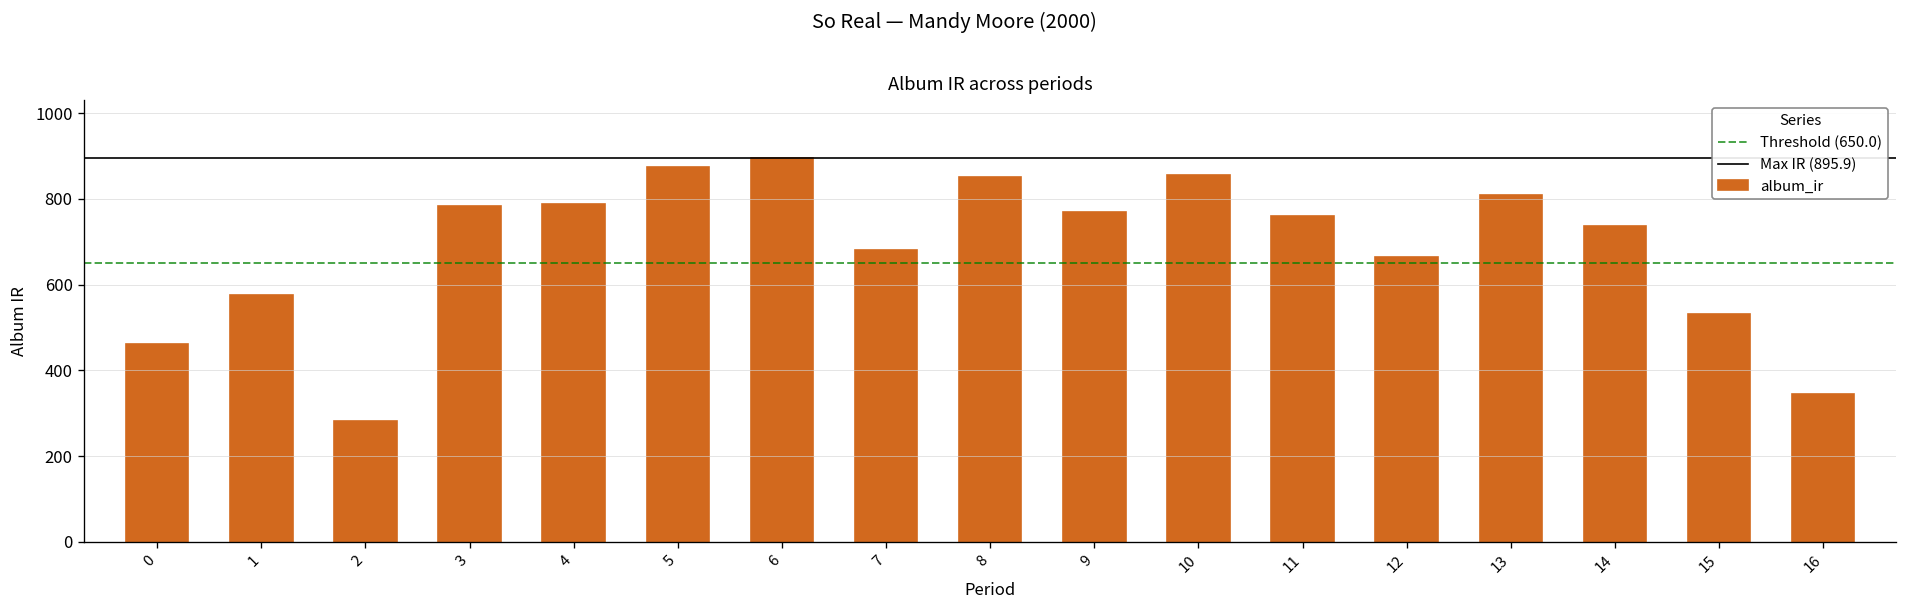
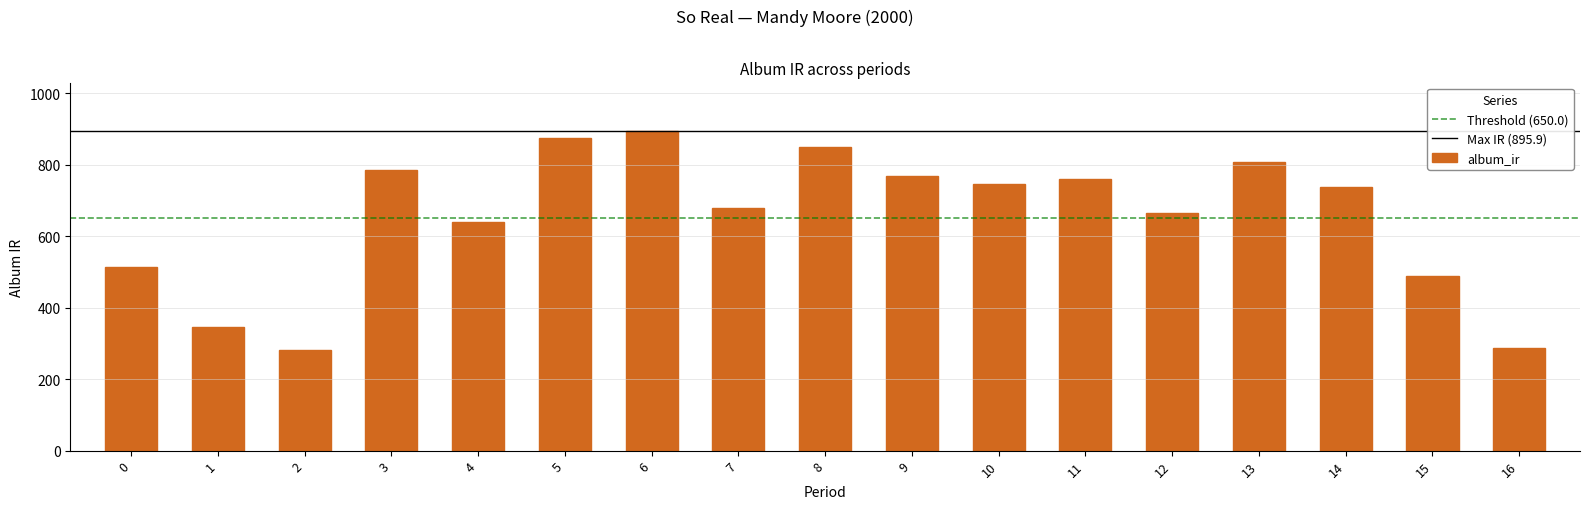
0: 460 -> 520
1: 580 -> 350
4: 790 -> 640
10: 860 -> 750
15: 530 -> 490
16: 340 -> 290
